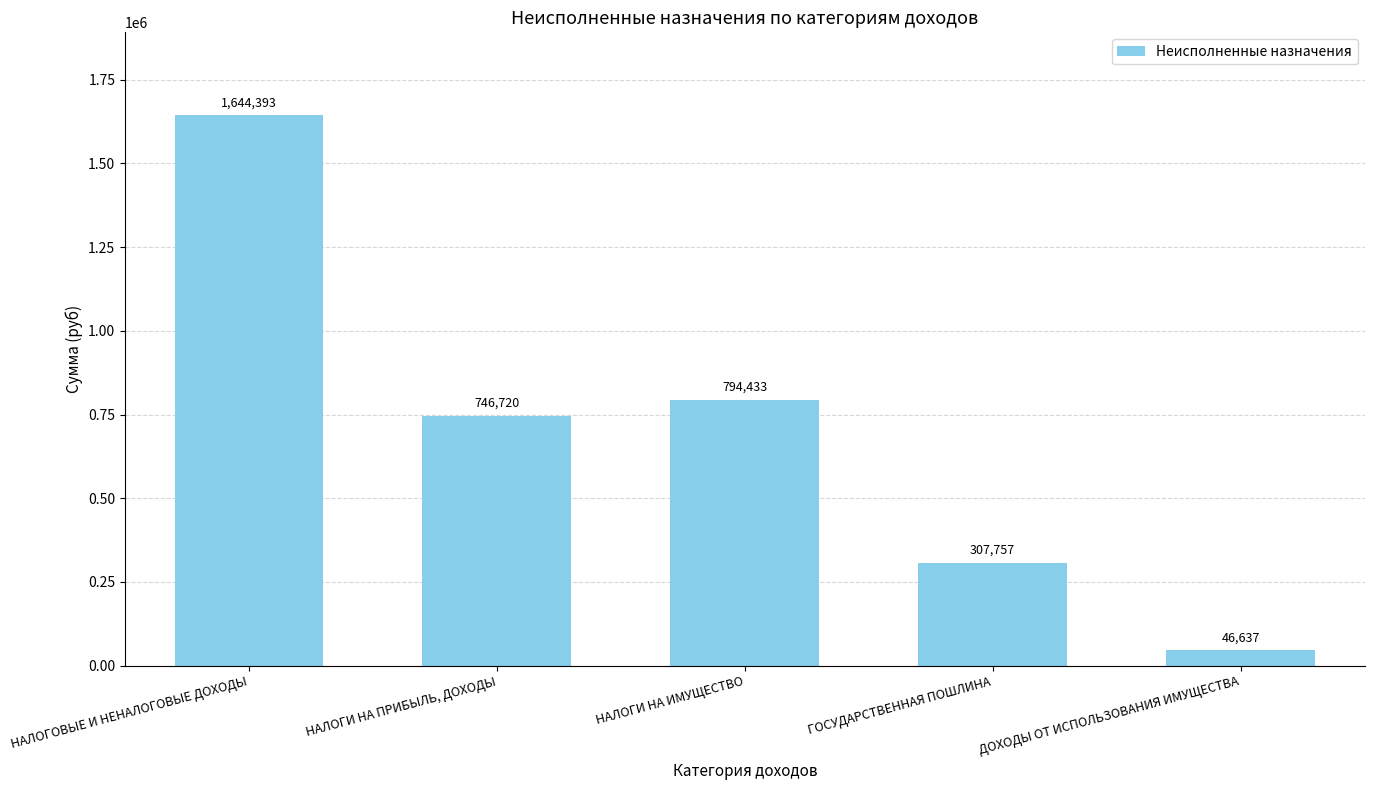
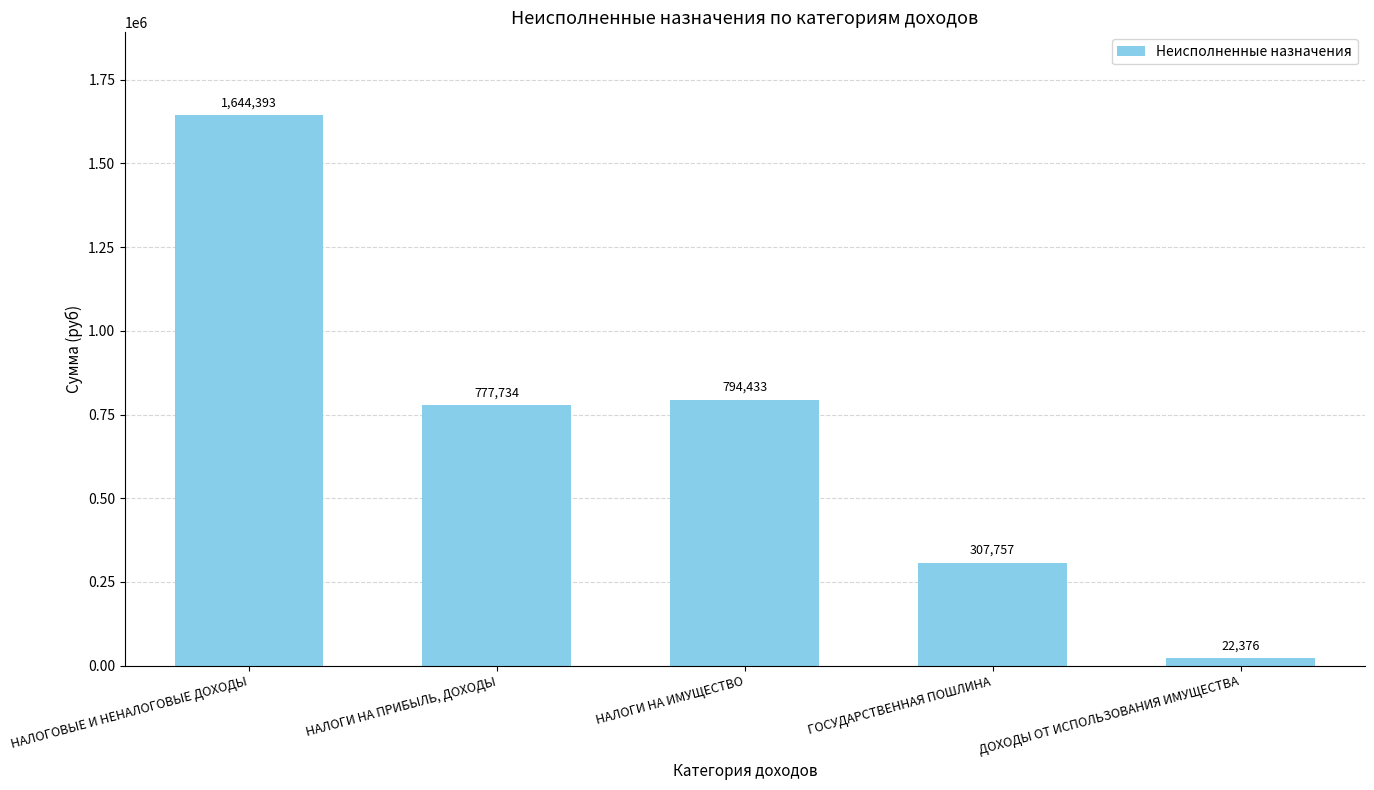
НАЛОГИ НА ПРИБЫЛЬ, ДОХОДЫ: 746,720 -> 777,734
ДОХОДЫ ОТ ИСПОЛЬЗОВАНИЯ ИМУЩЕСТВА: 46,637 -> 22,376
